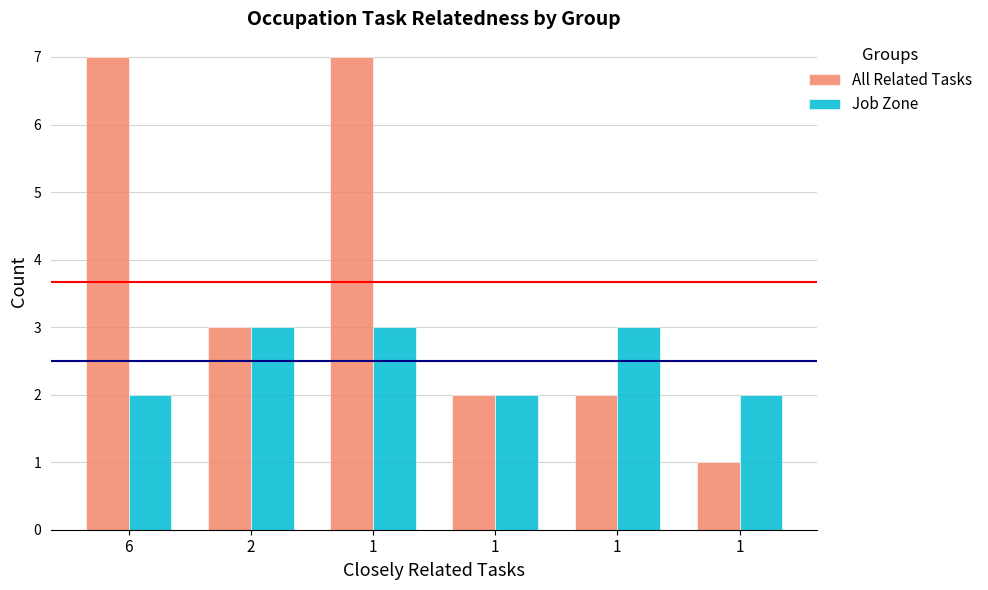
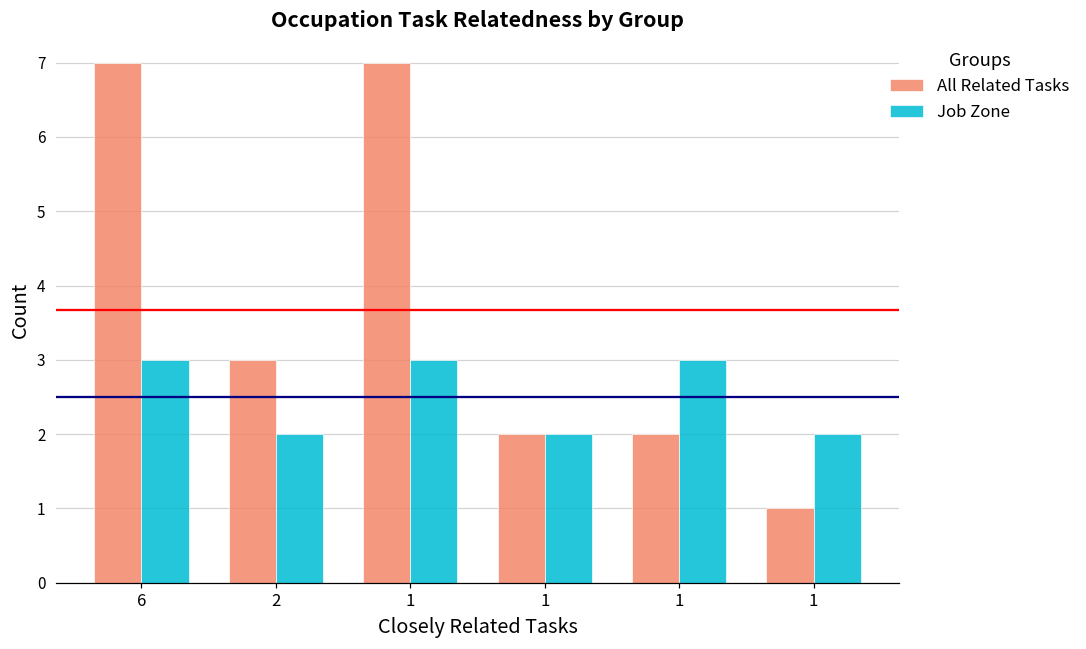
Job Zone, 6: 2 -> 3
Job Zone, 2: 3 -> 2
